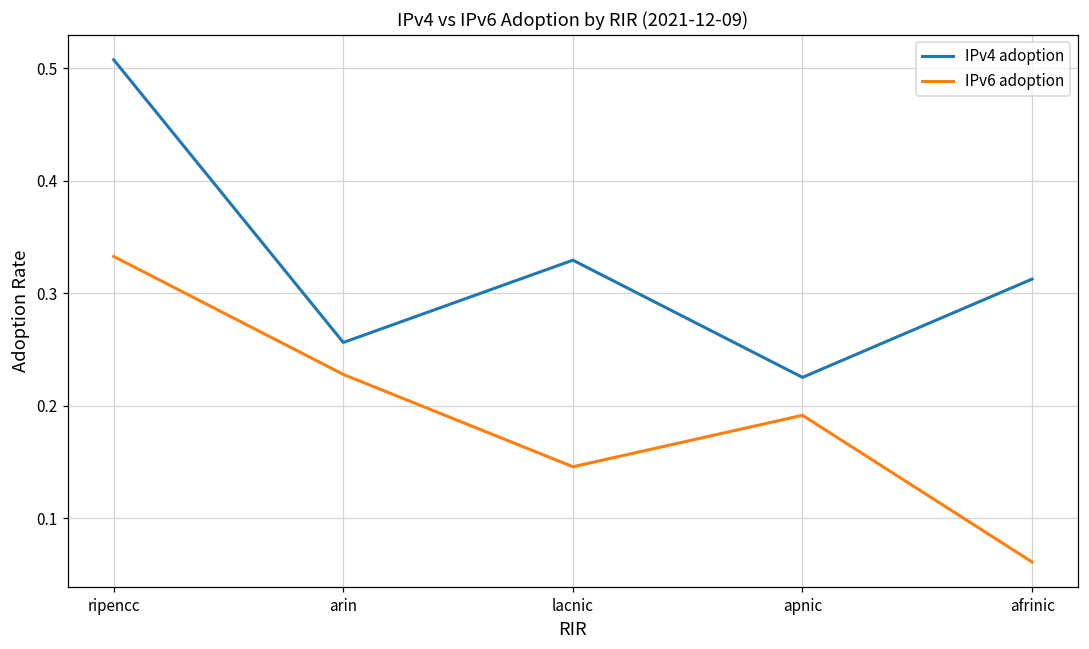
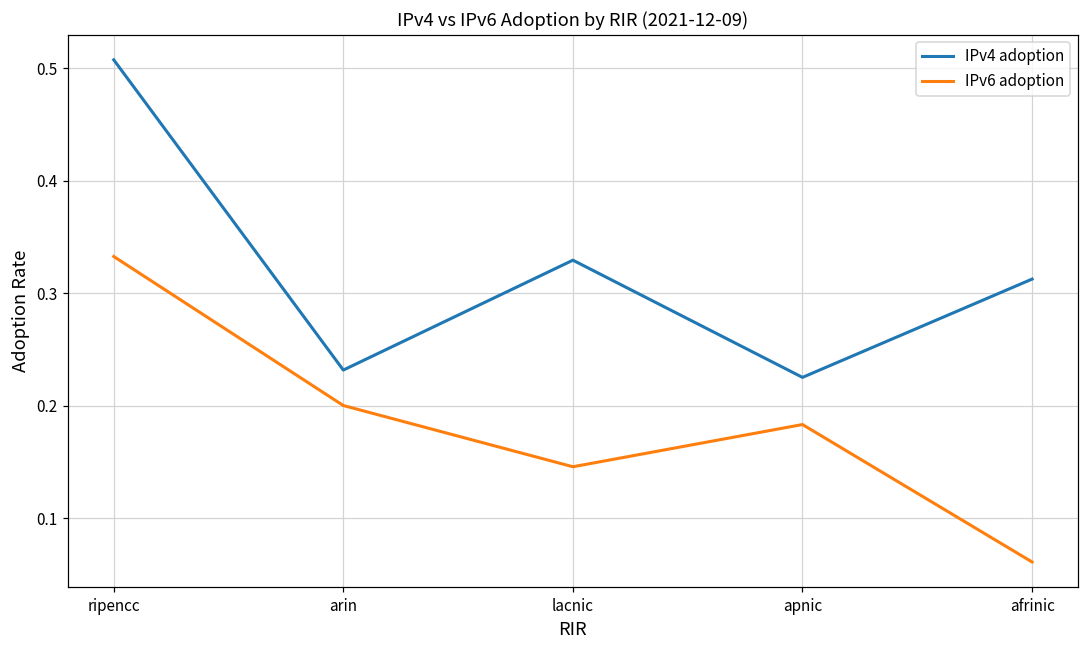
IPv4 adoption, arin: 0.256 -> 0.232
IPv6 adoption, arin: 0.228 -> 0.200
IPv6 adoption, apnic: 0.192 -> 0.183
